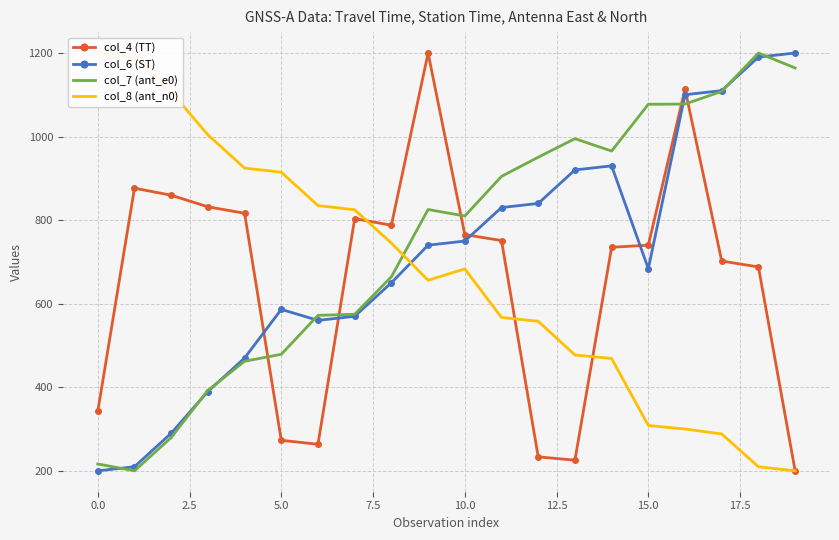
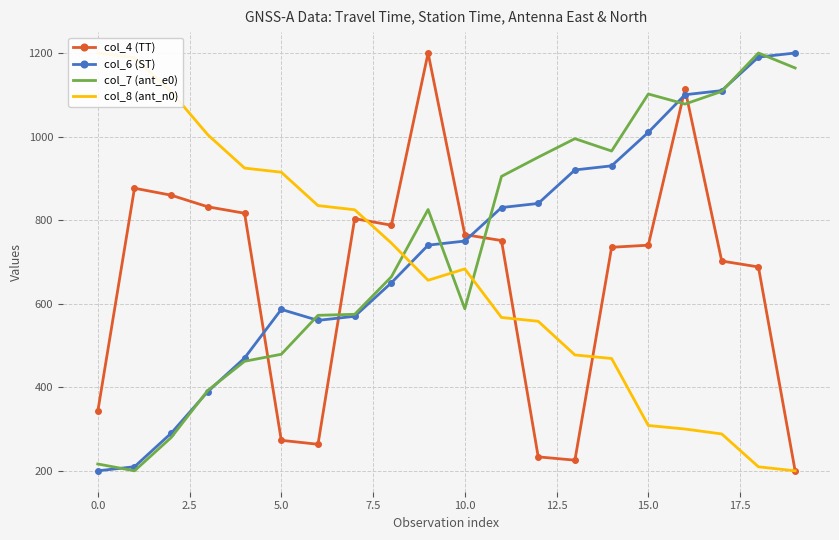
col_7 (ant_e0), 10.0: 810 -> 590
col_6 (ST), 15.0: 680 -> 1010
col_7 (ant_e0), 15.0: 1080 -> 1100
